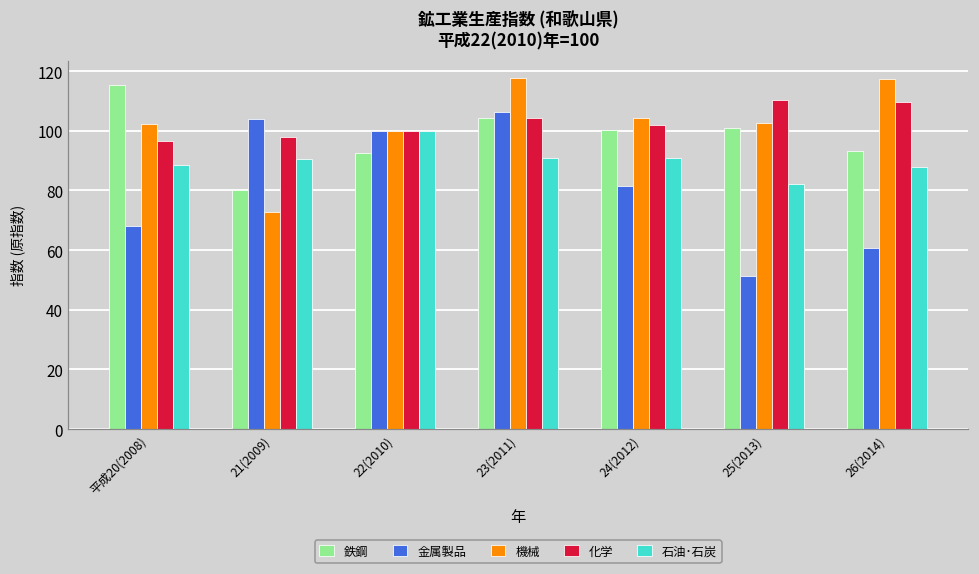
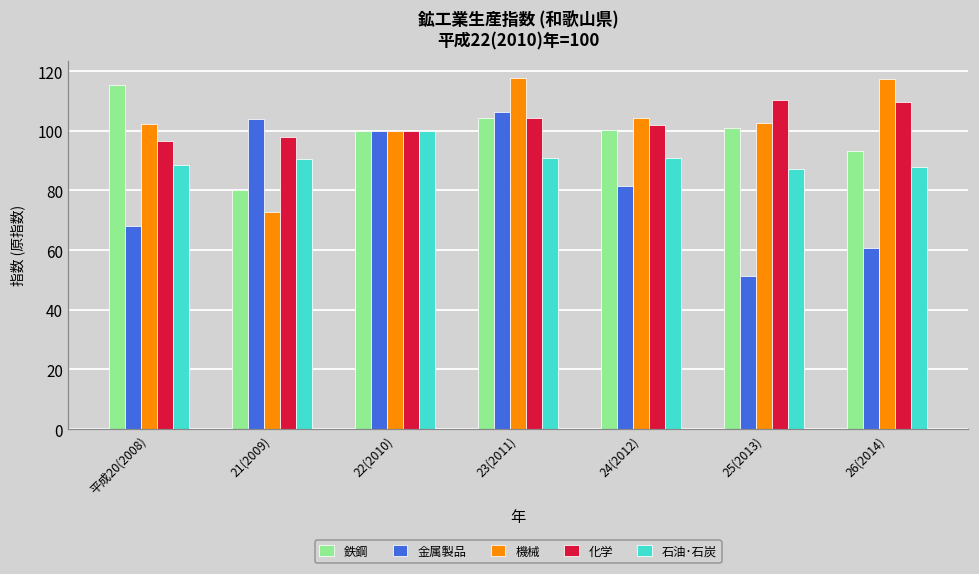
鉄鋼, 22(2010): 93 -> 100
石油･石炭, 25(2013): 82 -> 87
